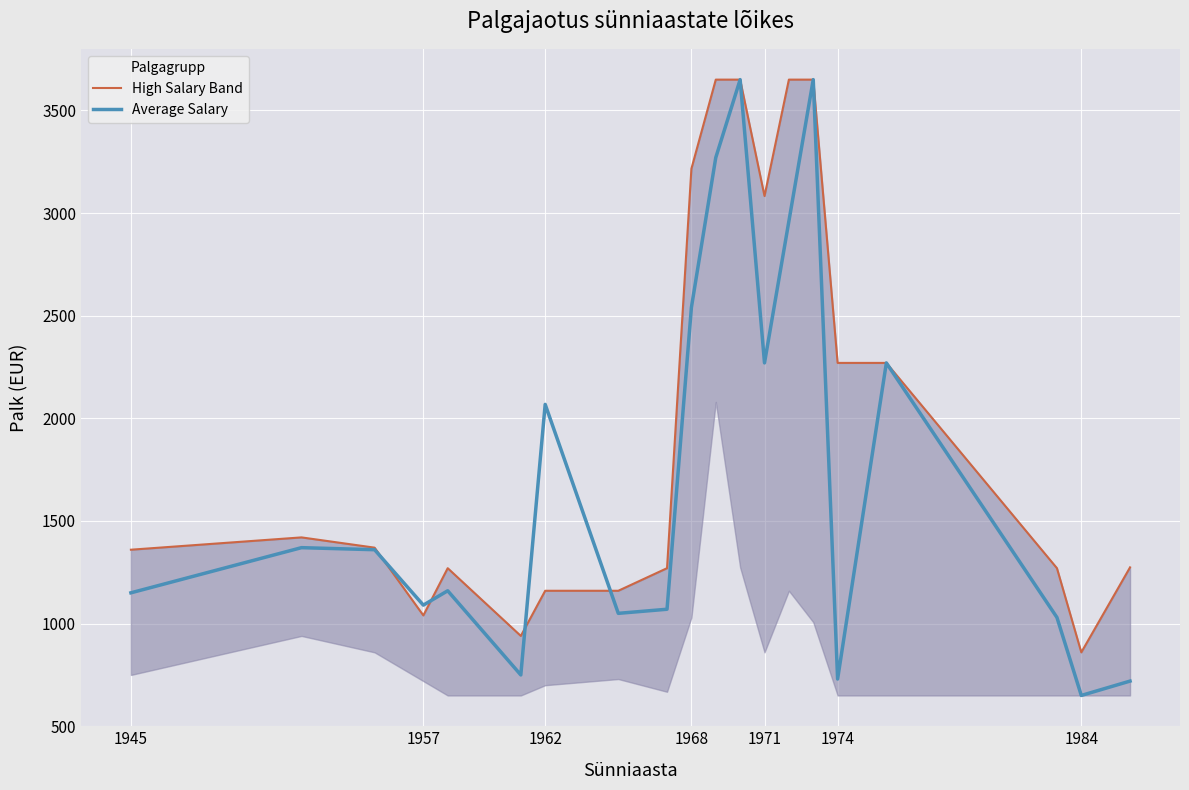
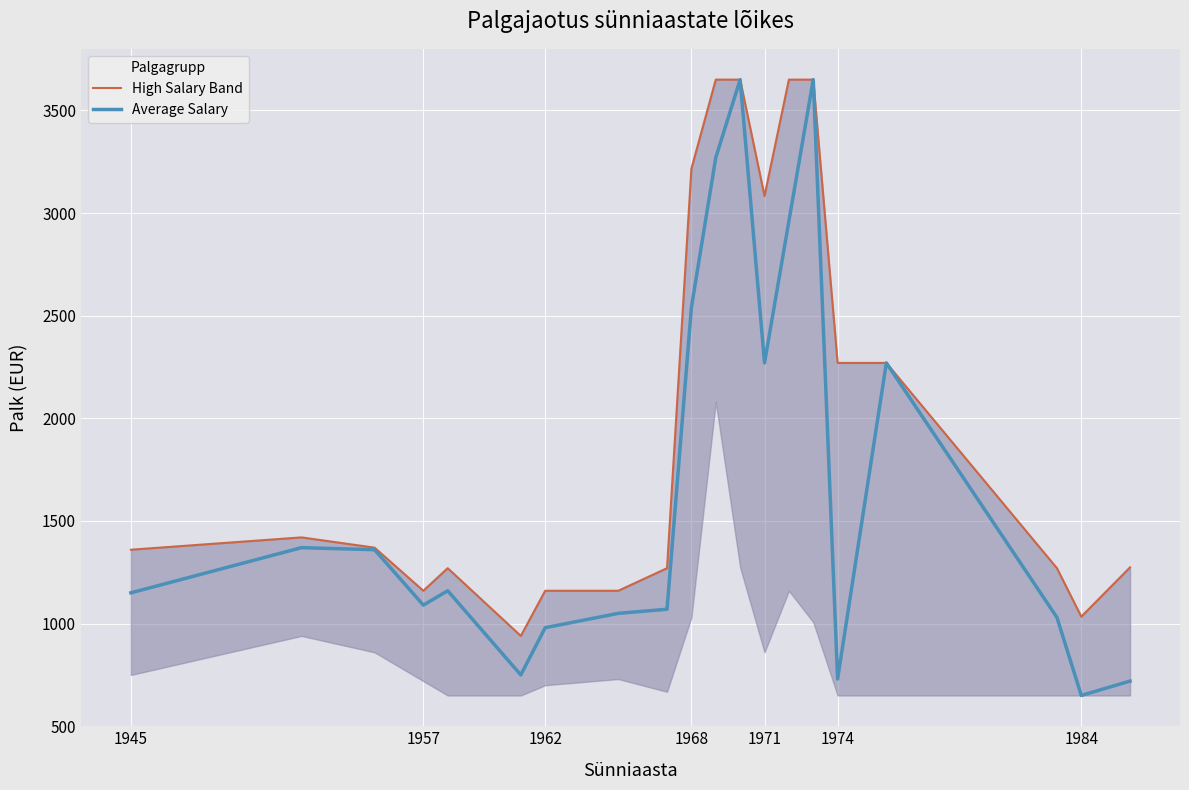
High Salary Band, 1957: 1040 -> 1160
Average Salary, 1962: 2070 -> 980
High Salary Band, 1984: 860 -> 1030
